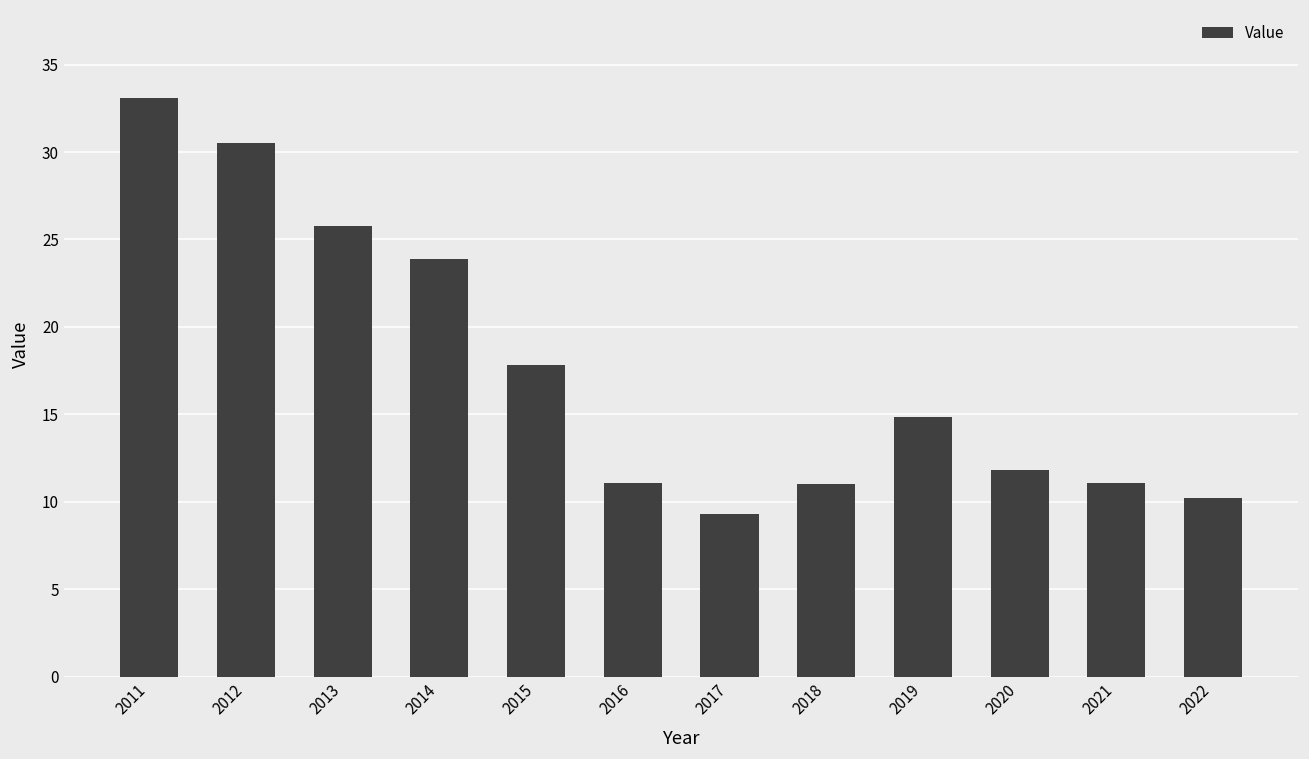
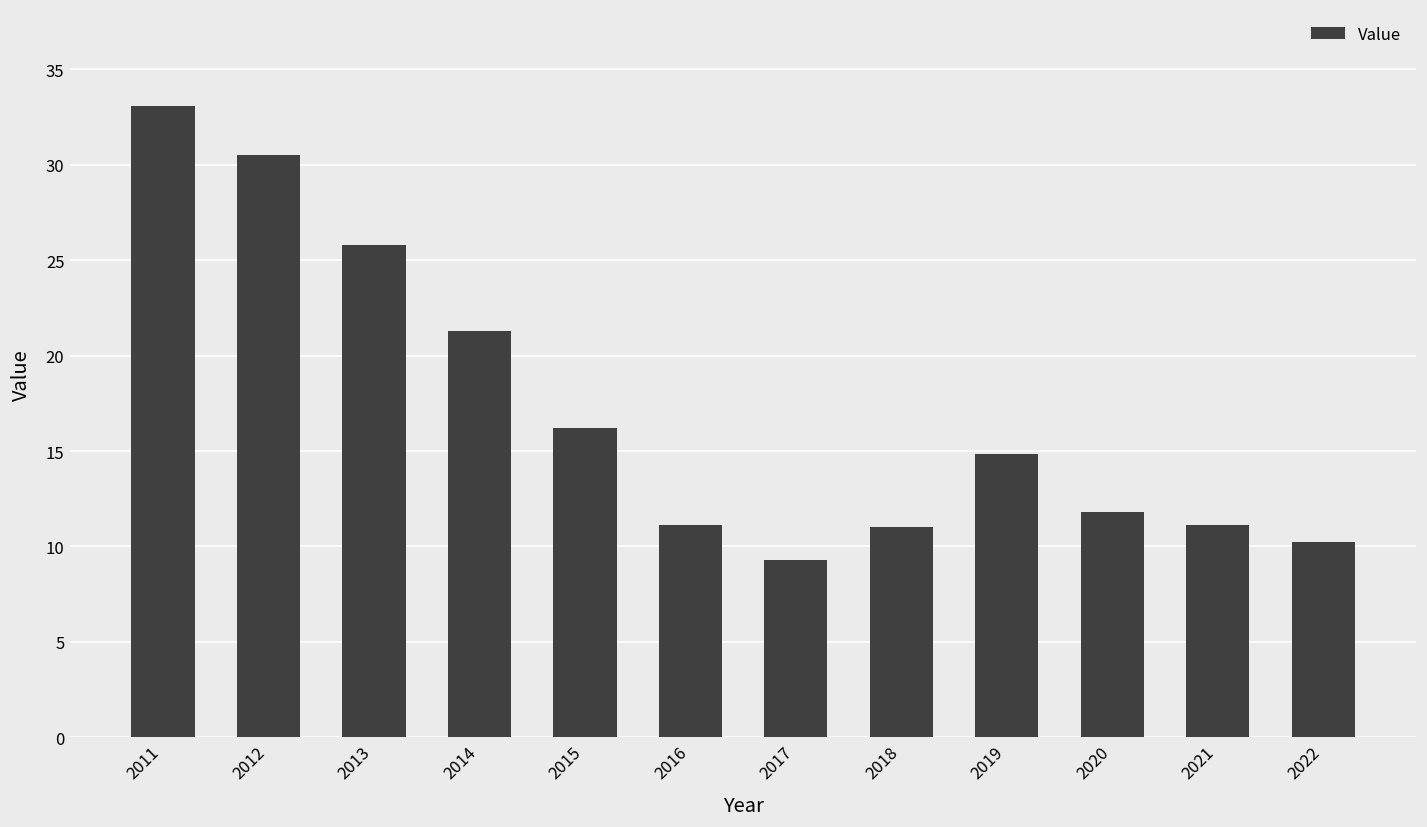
2014: 23.9 -> 21.3
2015: 17.8 -> 16.2
